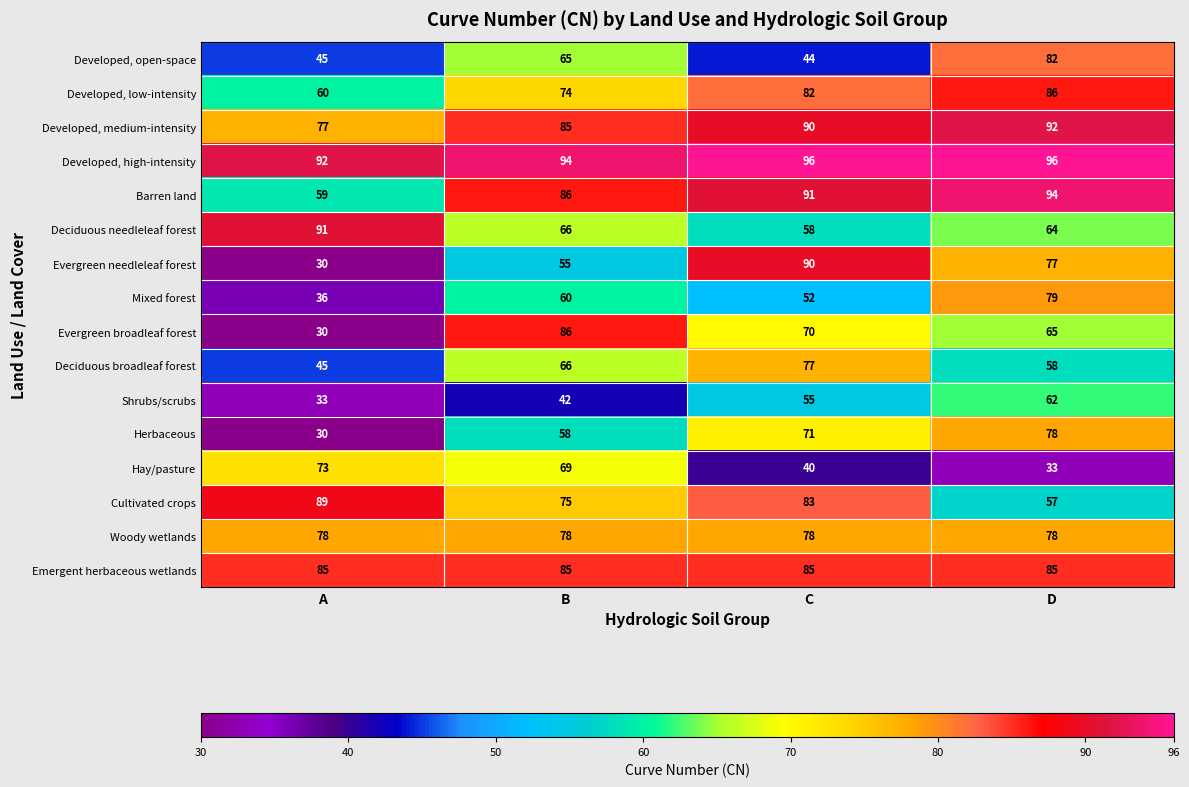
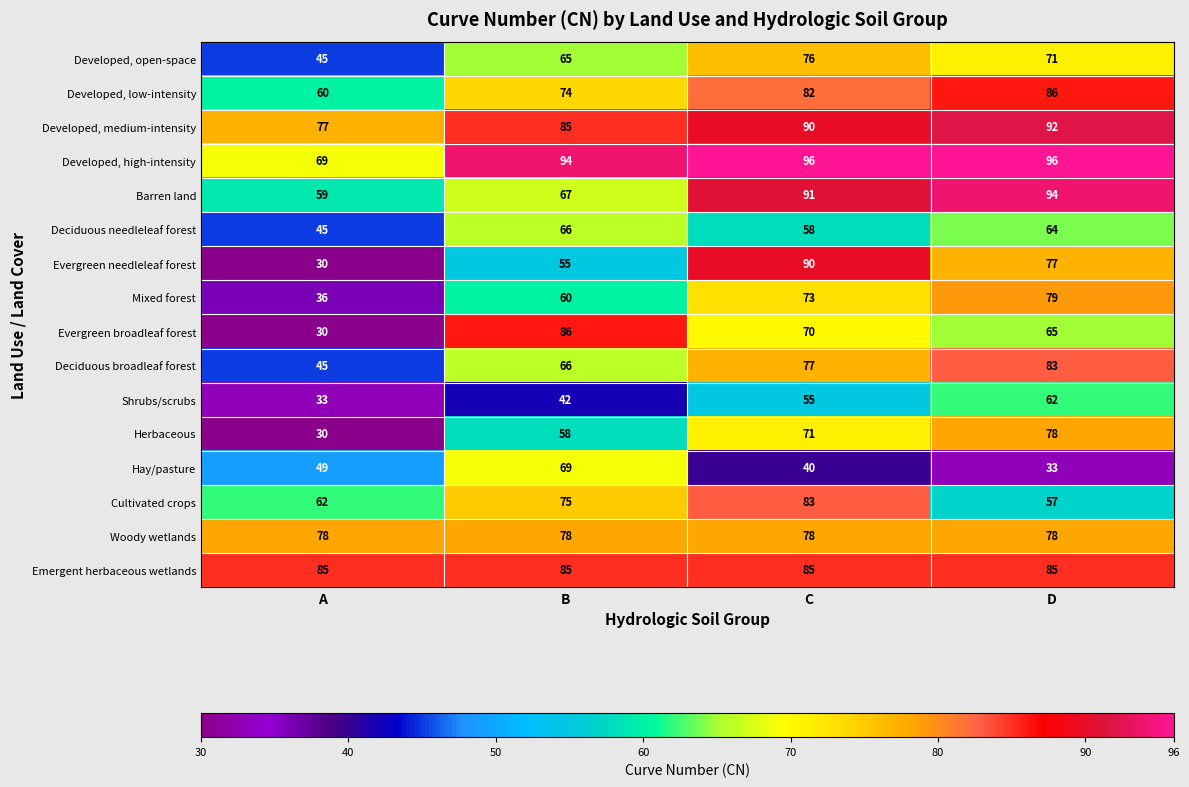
Developed, open-space, C: 44 -> 76
Developed, open-space, D: 82 -> 71
Developed, high-intensity, A: 92 -> 69
Barren land, B: 86 -> 67
Deciduous needleleaf forest, A: 91 -> 45
Mixed forest, C: 52 -> 73
Deciduous broadleaf forest, D: 58 -> 83
Hay/pasture, A: 73 -> 49
Cultivated crops, A: 89 -> 62
